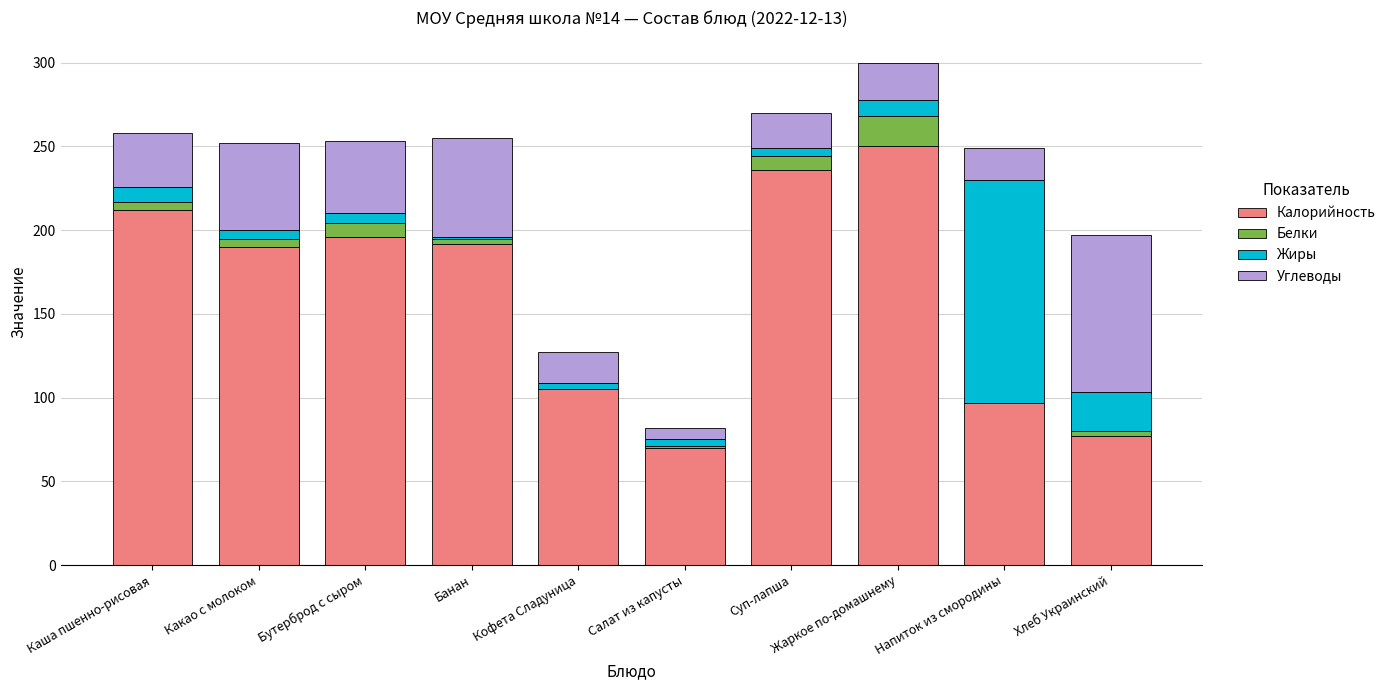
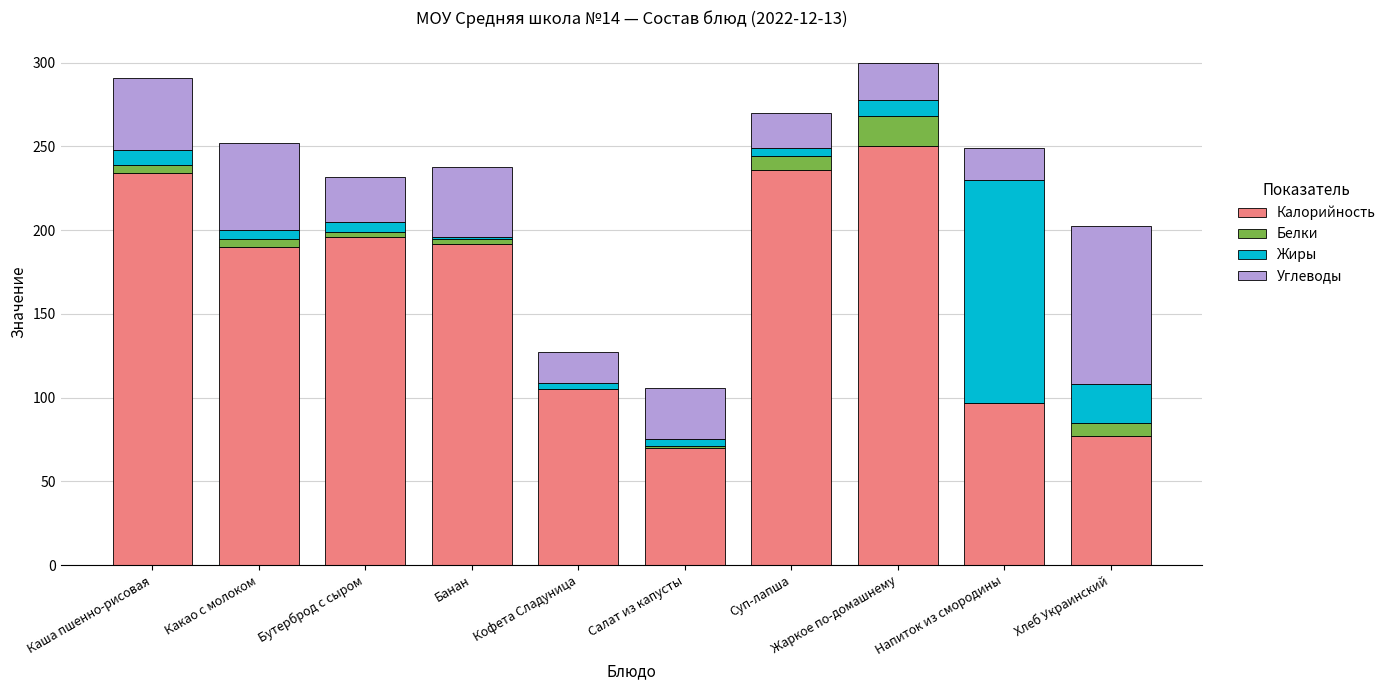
Калорийность, Каша пшенно-рисовая: 212 -> 234
Углеводы, Каша пшенно-рисовая: 32 -> 43
Белки, Бутерброд с сыром: 8 -> 3
Углеводы, Бутерброд с сыром: 43 -> 27
Углеводы, Банан: 59 -> 42
Углеводы, Салат из капусты: 7 -> 31
Белки, Хлеб Украинский: 3 -> 8
